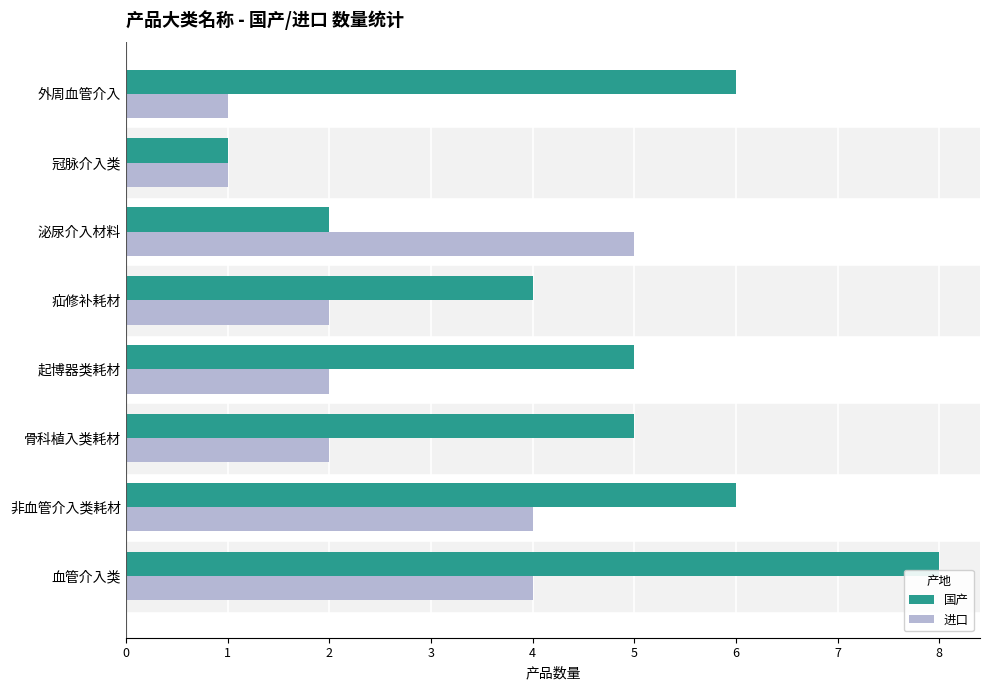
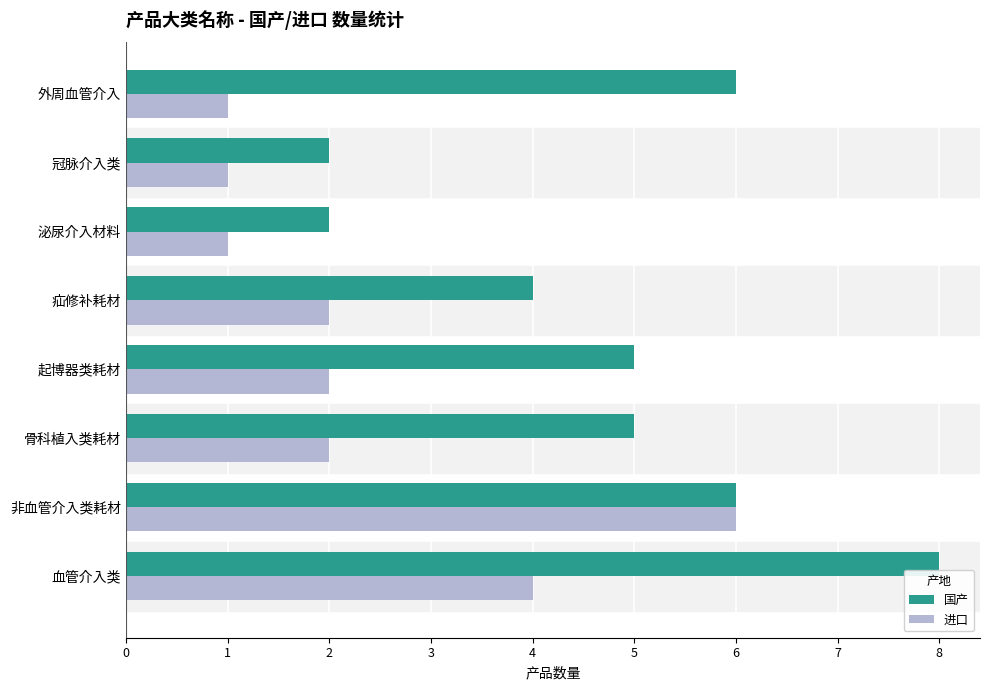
国产, 冠脉介入类: 1 -> 2
进口, 泌尿介入材料: 5 -> 1
进口, 非血管介入类耗材: 4 -> 6
